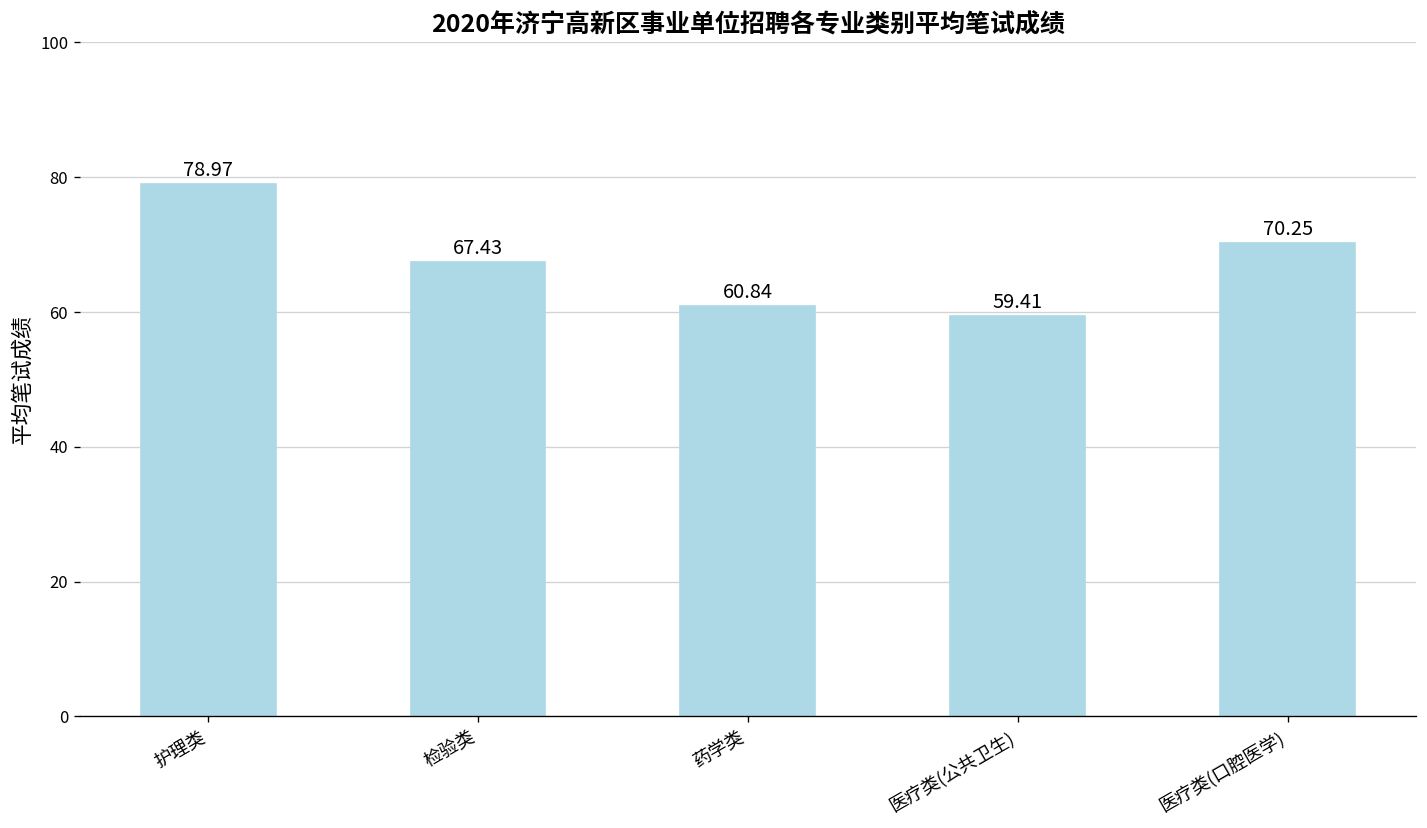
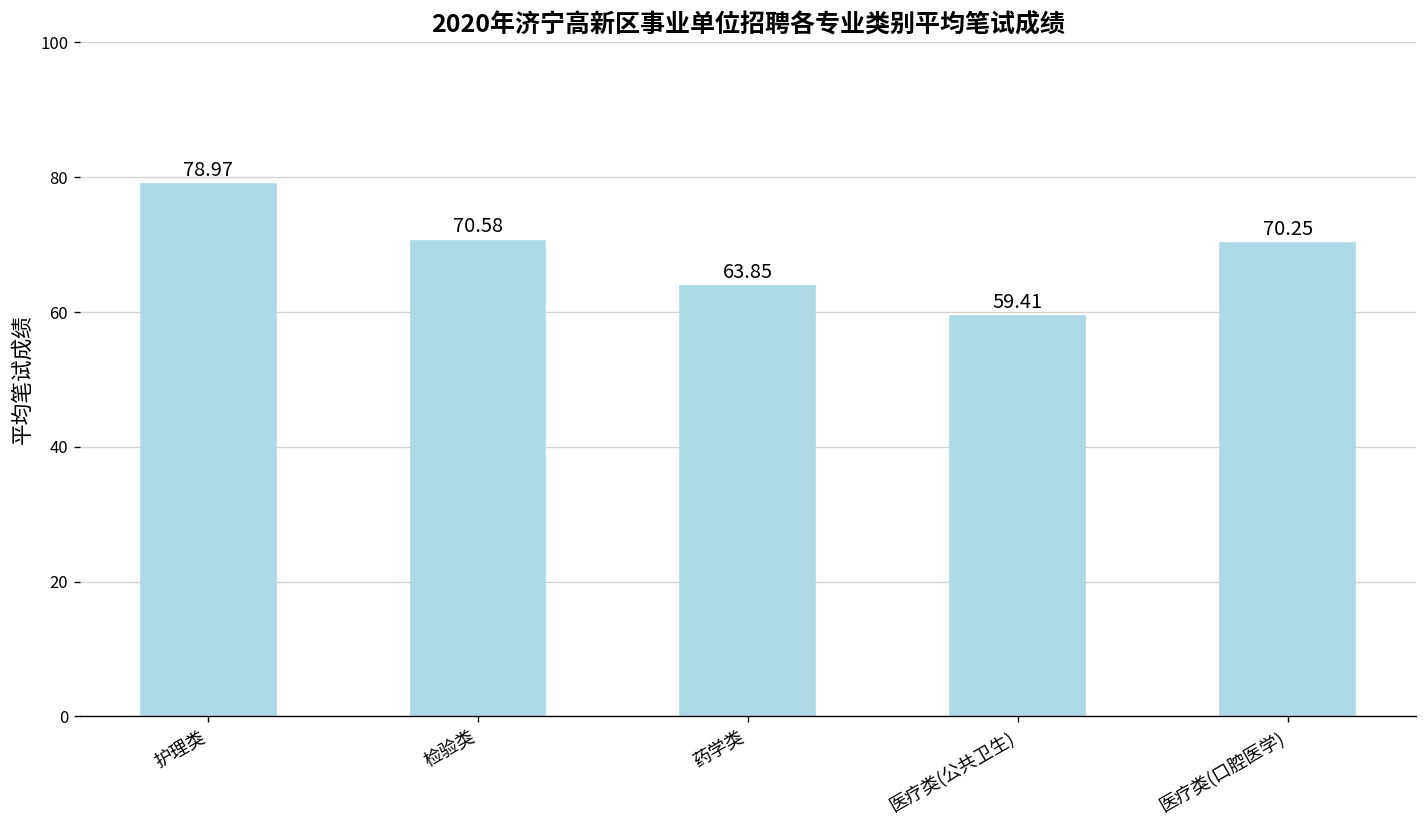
检验类: 67.43 -> 70.58
药学类: 60.84 -> 63.85
